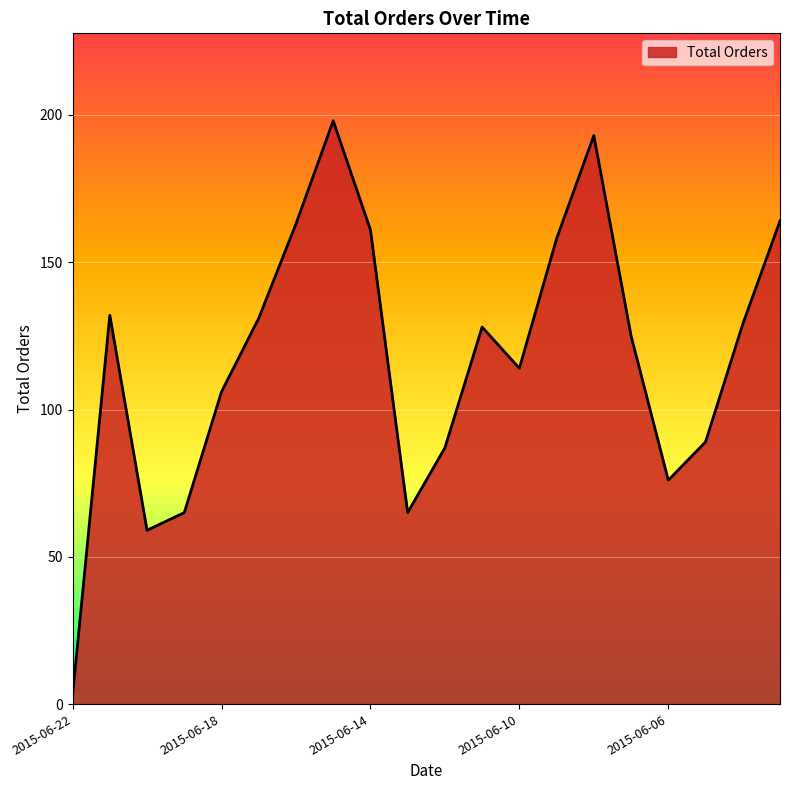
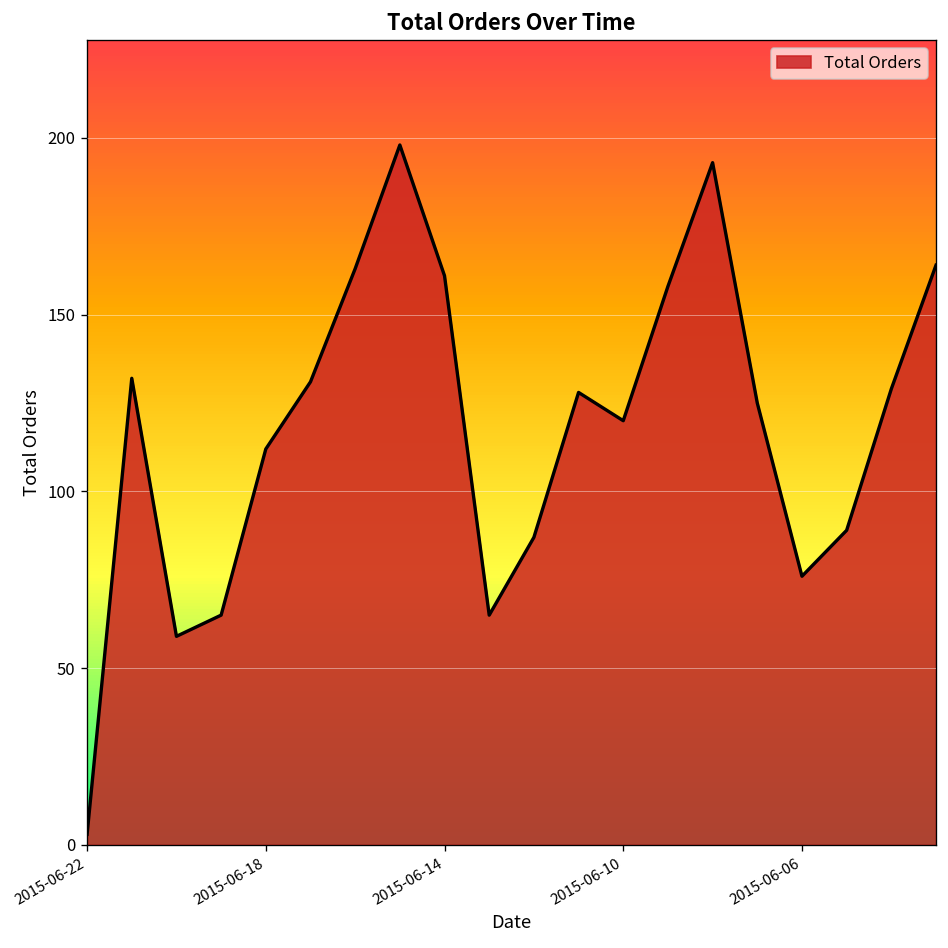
2015-06-18: 106 -> 112
2015-06-10: 114 -> 120
